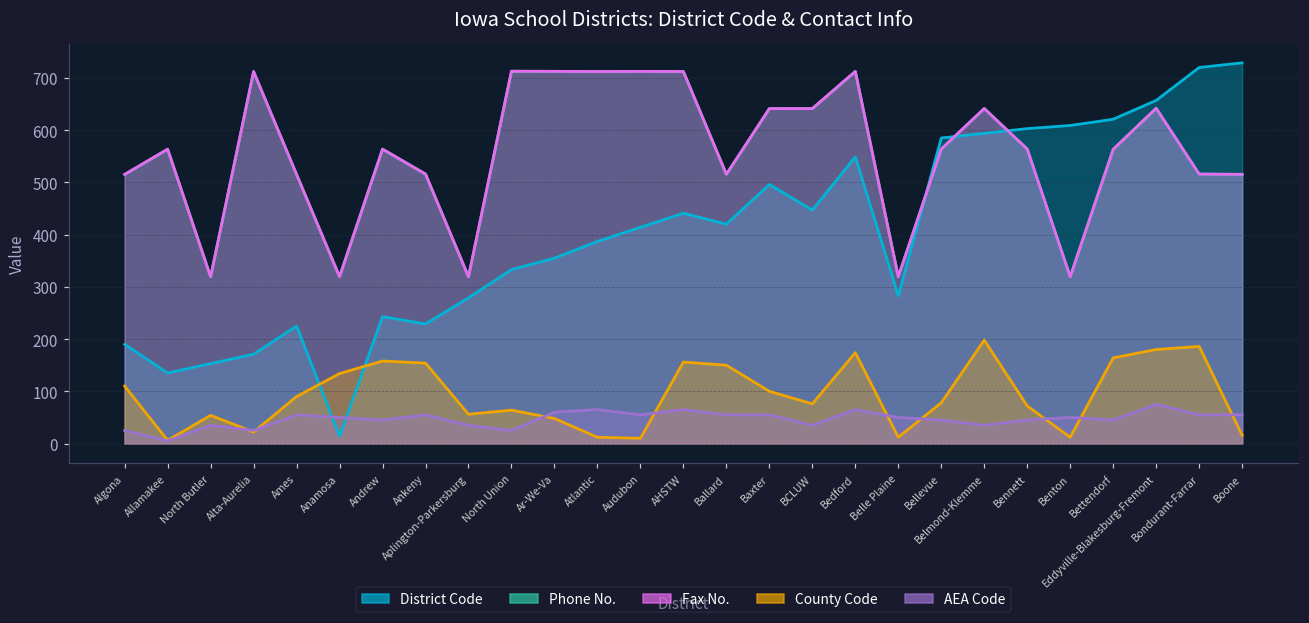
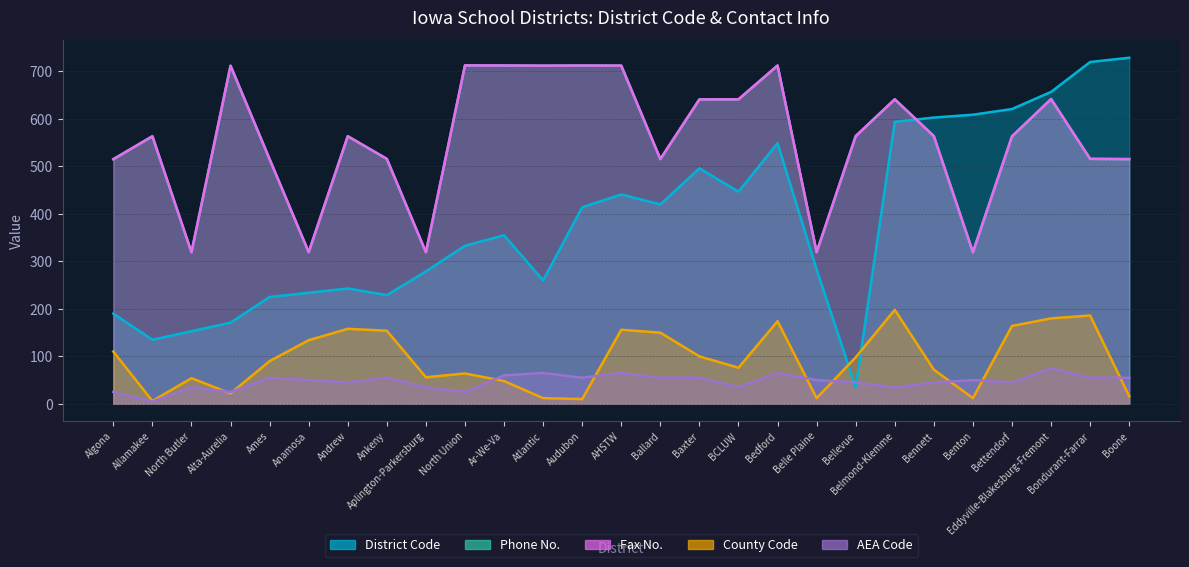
District Code, Anamosa: 10 -> 230
District Code, Atlantic: 390 -> 260
District Code, Bellevue: 590 -> 40
County Code, Bellevue: 80 -> 100
